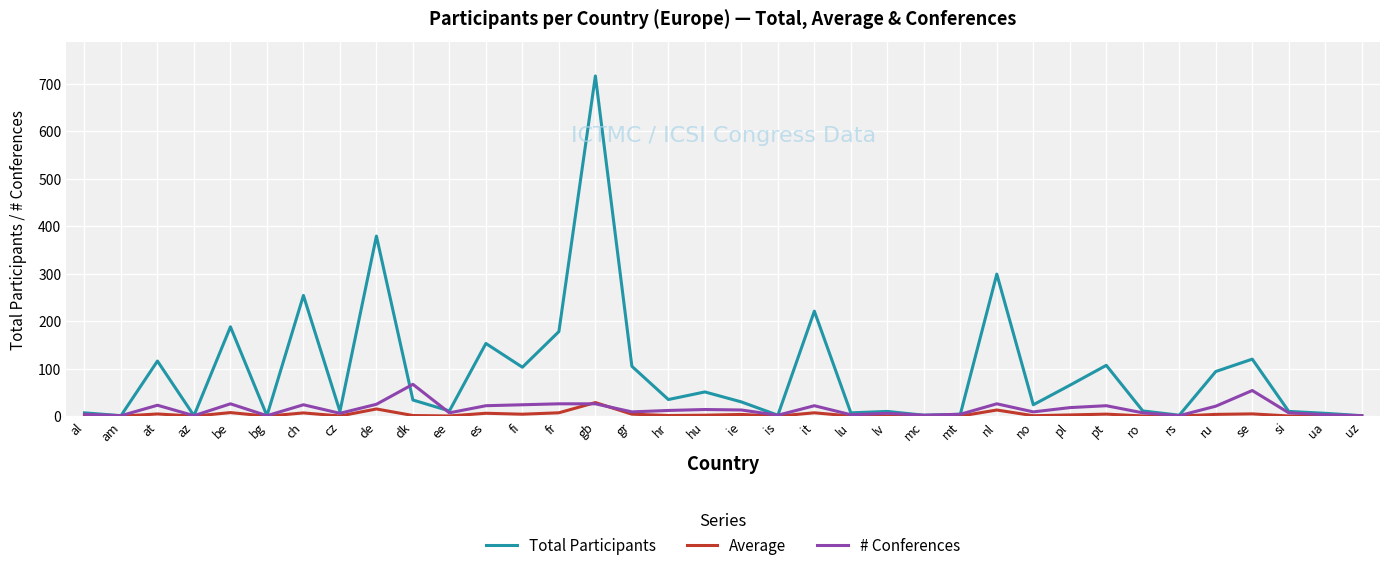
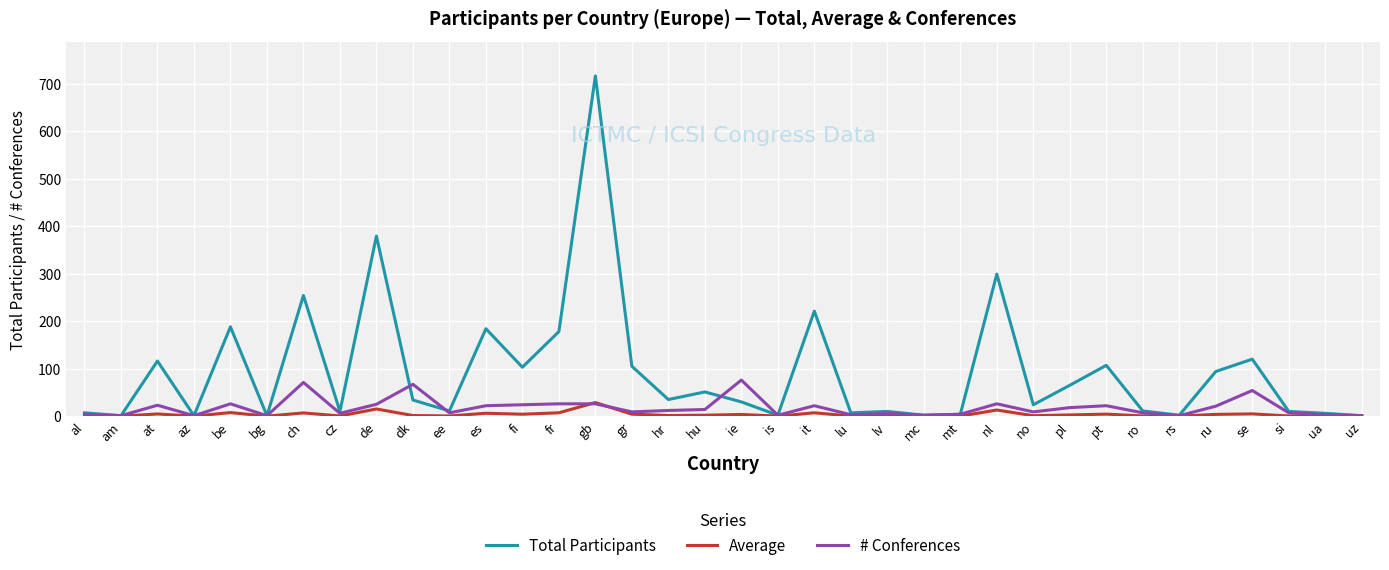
# Conferences, ch: 20 -> 70
Total Participants, es: 150 -> 180
# Conferences, ie: 10 -> 80
